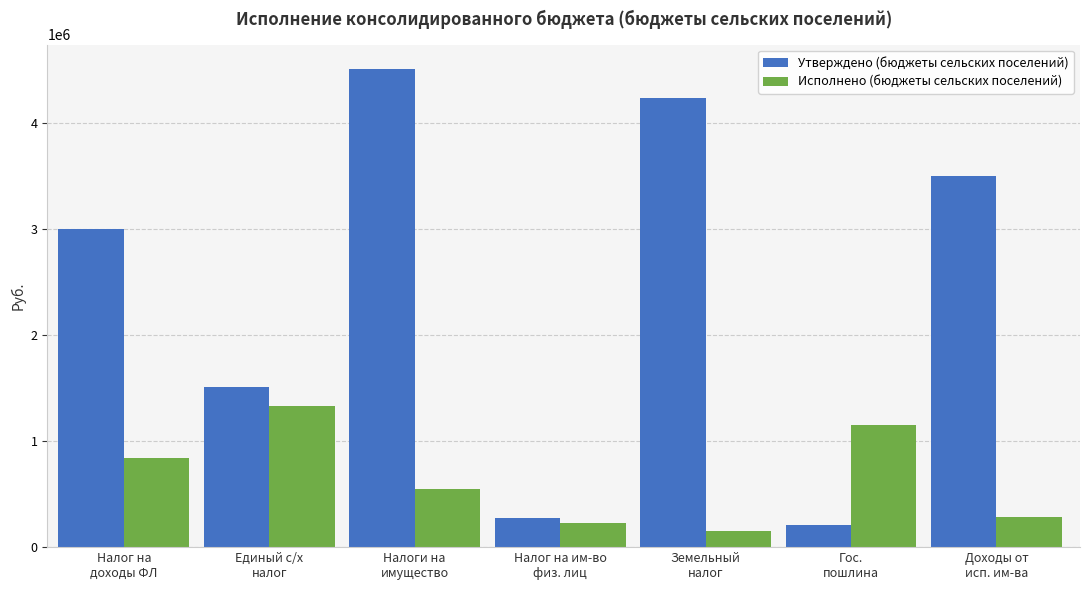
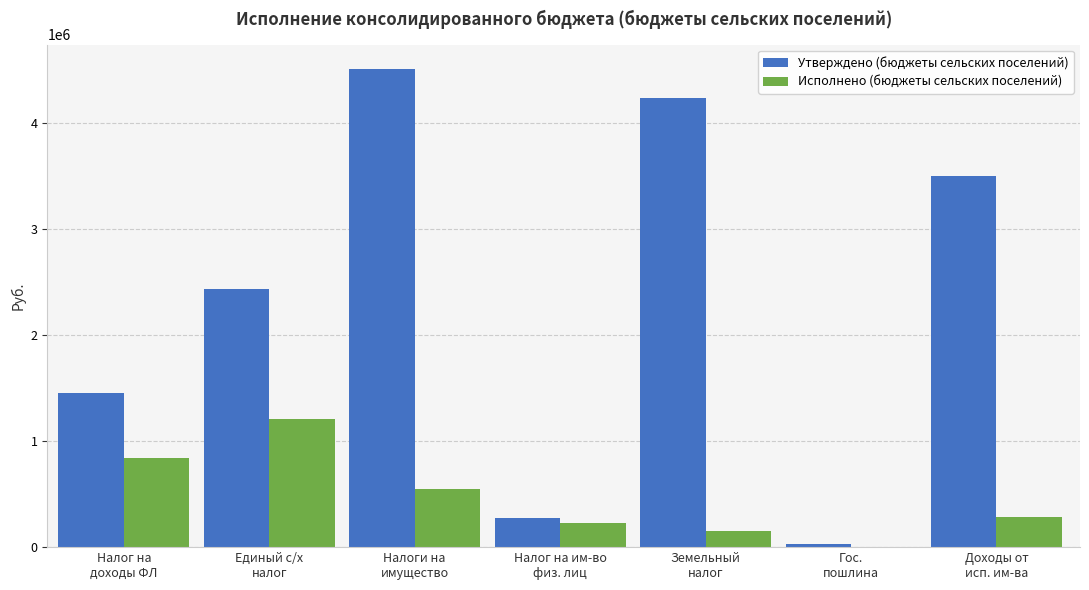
Утверждено (бюджеты сельских поселений), Налог на доходы ФЛ: 3000000 -> 1450000
Утверждено (бюджеты сельских поселений), Единый с/х налог: 1510000 -> 2430000
Исполнено (бюджеты сельских поселений), Единый с/х налог: 1330000 -> 1210000
Утверждено (бюджеты сельских поселений), Гос. пошлина: 210000 -> 30000
Исполнено (бюджеты сельских поселений), Гос. пошлина: 1160000 -> 0
